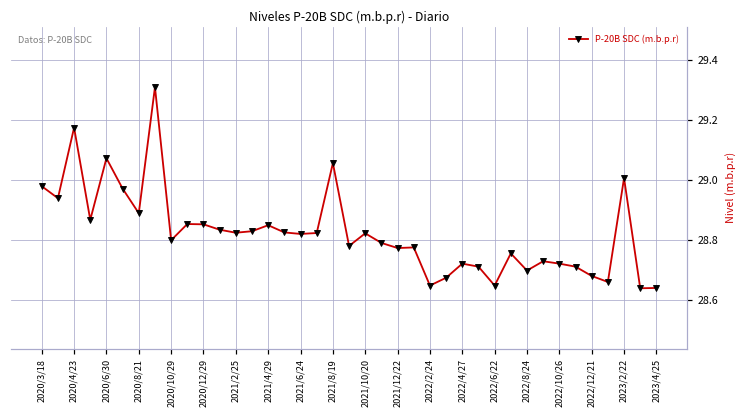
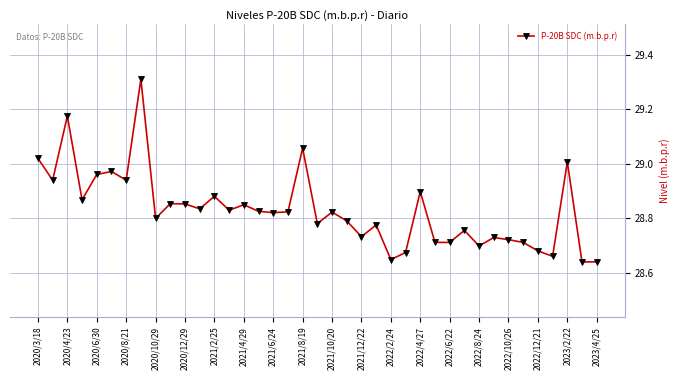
2020/3/18: 28.98 -> 29.02
2020/6/30: 29.07 -> 28.96
2020/8/21: 28.89 -> 28.94
2021/2/25: 28.83 -> 28.88
2021/12/22: 28.77 -> 28.73
2022/4/27: 28.72 -> 28.90
2022/6/22: 28.65 -> 28.71
